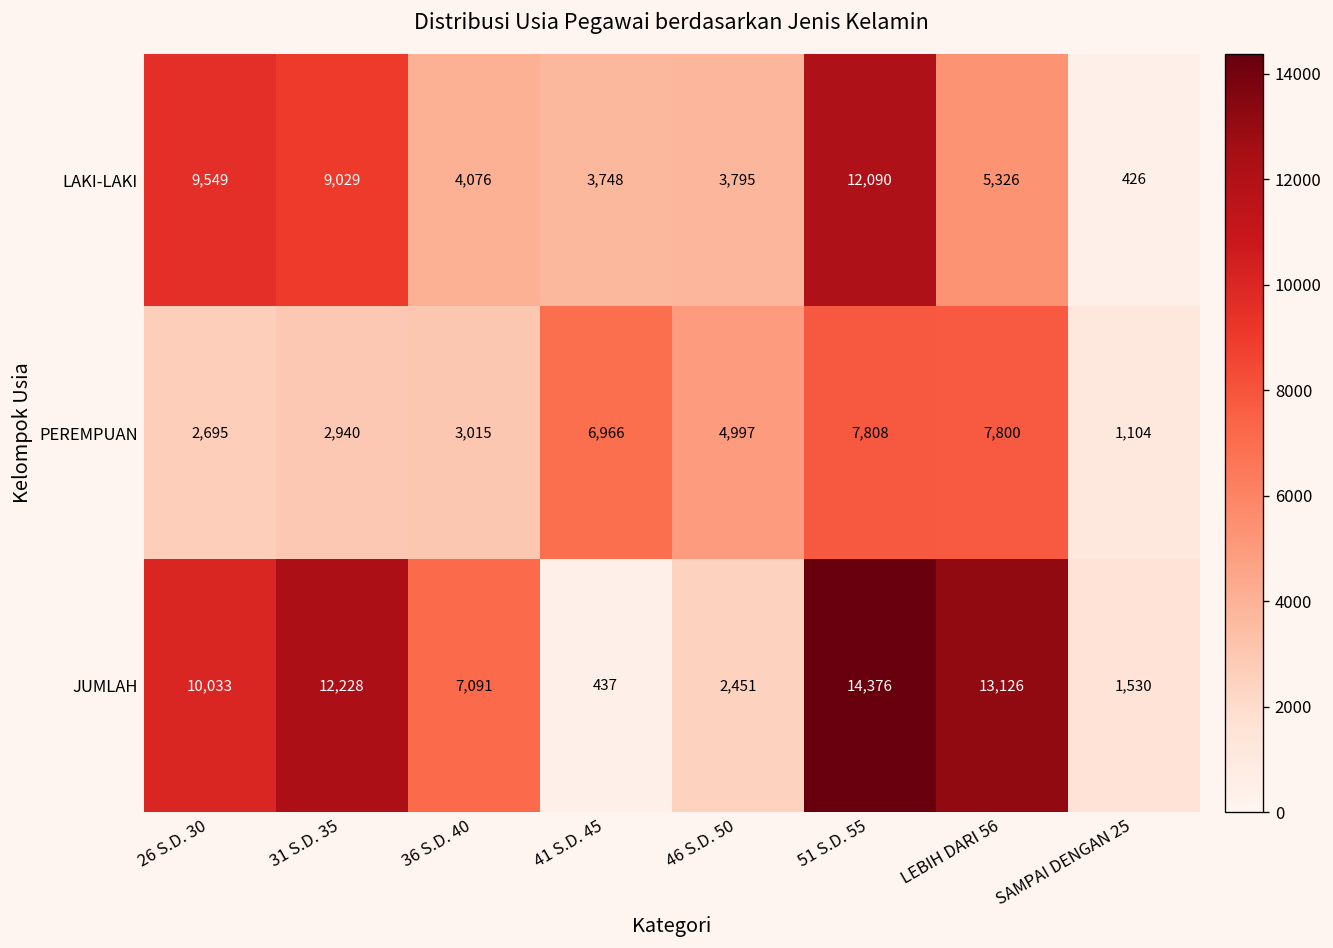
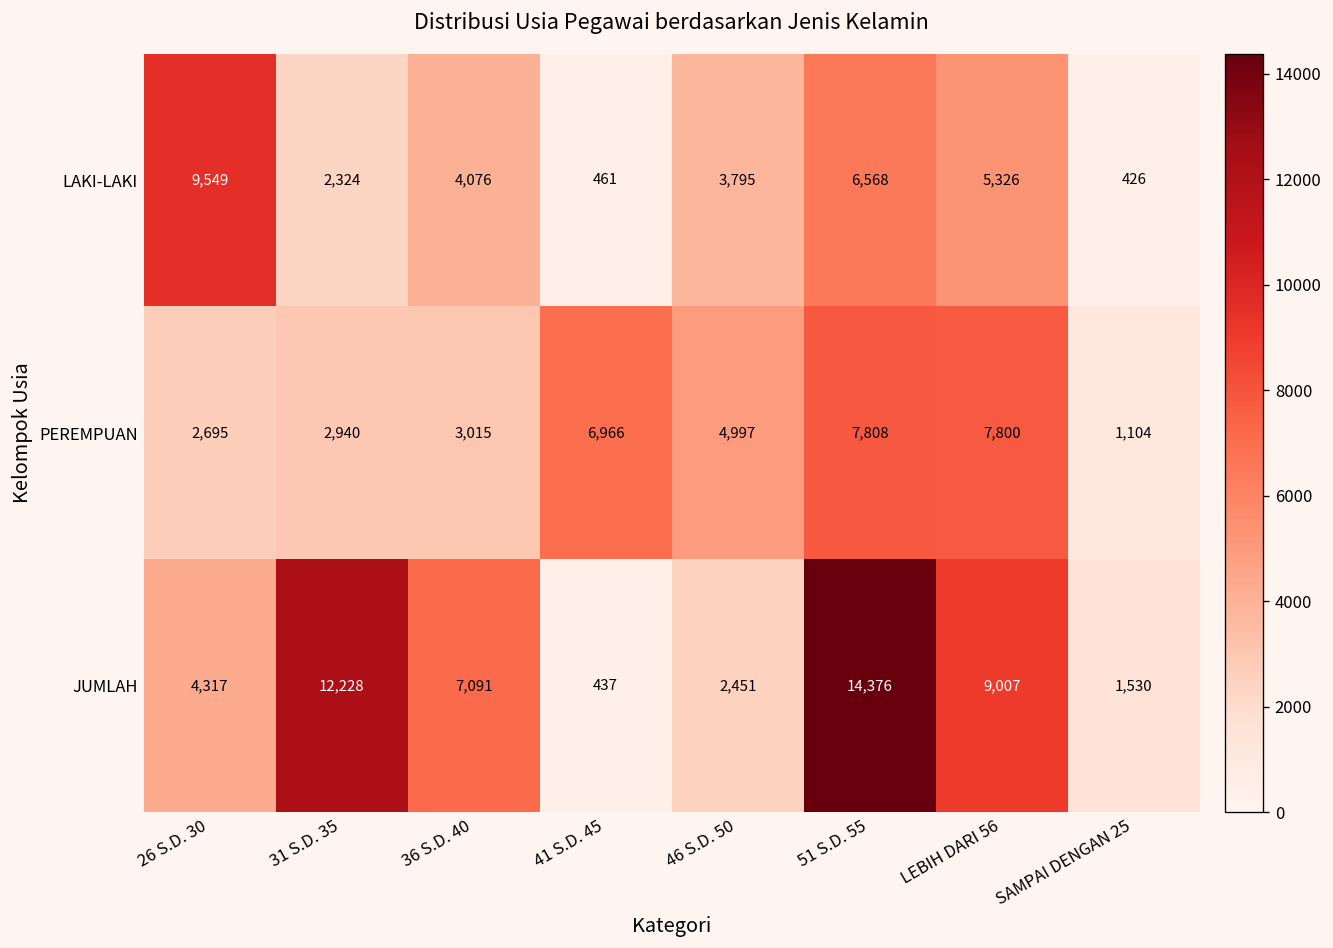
LAKI-LAKI, 31 S.D. 35: 9,029 -> 2,324
LAKI-LAKI, 41 S.D. 45: 3,748 -> 461
LAKI-LAKI, 51 S.D. 55: 12,090 -> 6,568
JUMLAH, 26 S.D. 30: 10,033 -> 4,317
JUMLAH, LEBIH DARI 56: 13,126 -> 9,007
